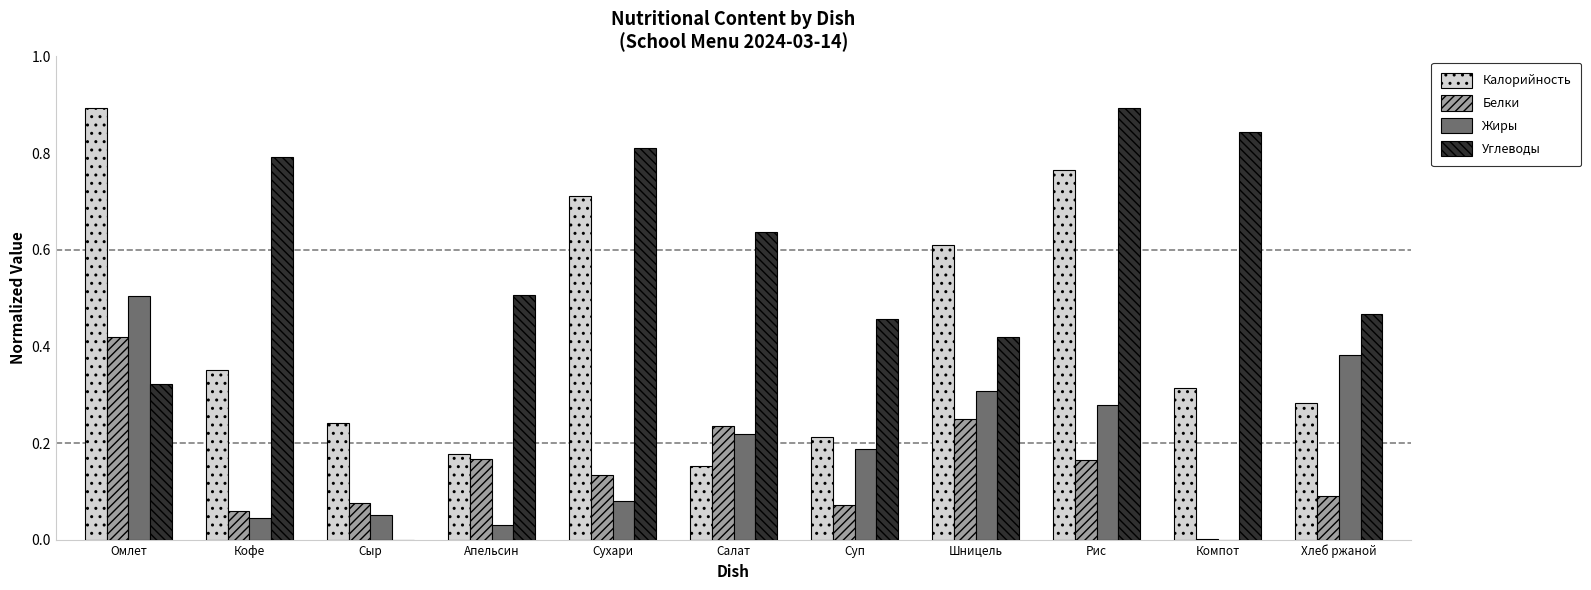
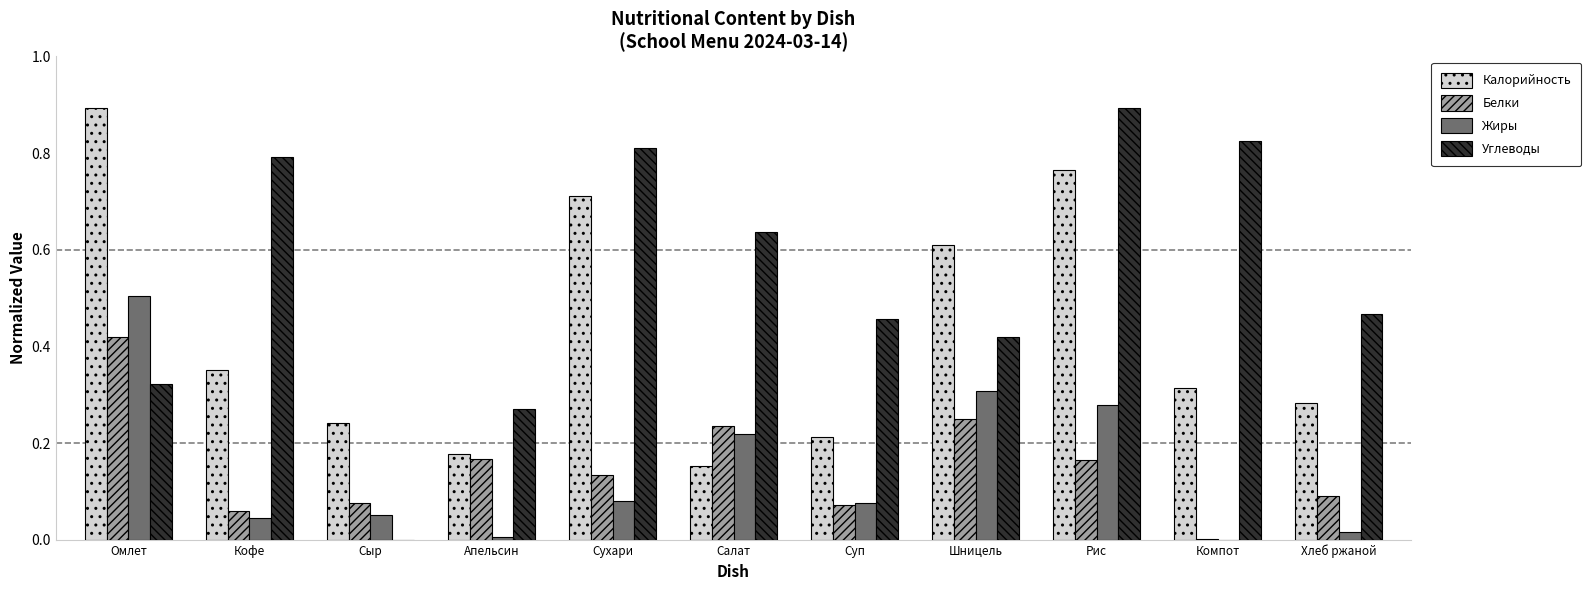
Жиры, Апельсин: 0.03 -> 0.01
Углеводы, Апельсин: 0.51 -> 0.27
Жиры, Суп: 0.19 -> 0.08
Углеводы, Компот: 0.84 -> 0.83
Жиры, Хлеб ржаной: 0.38 -> 0.02
